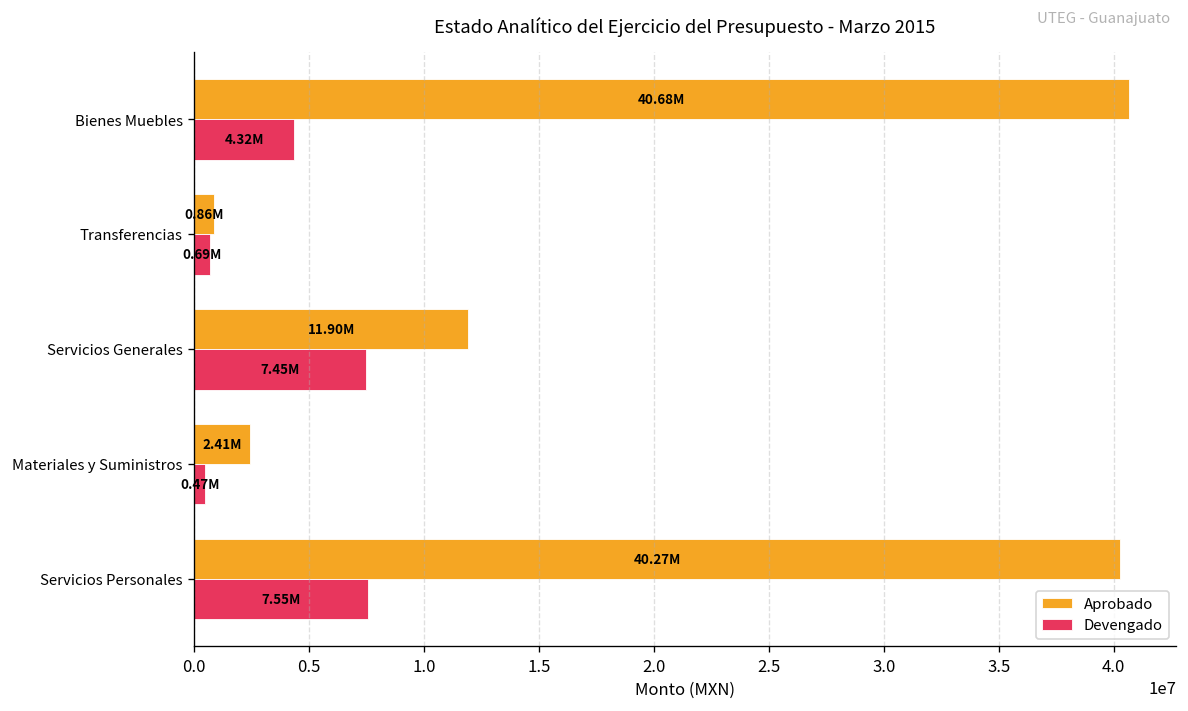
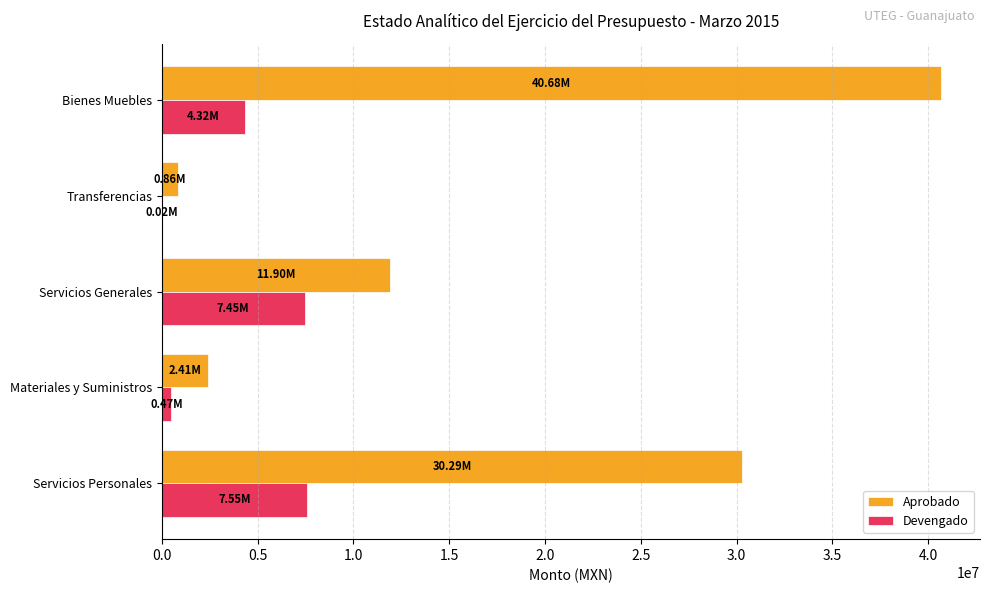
Devengado, Transferencias: 0.69M -> 0.02M
Aprobado, Servicios Personales: 40.27M -> 30.29M
